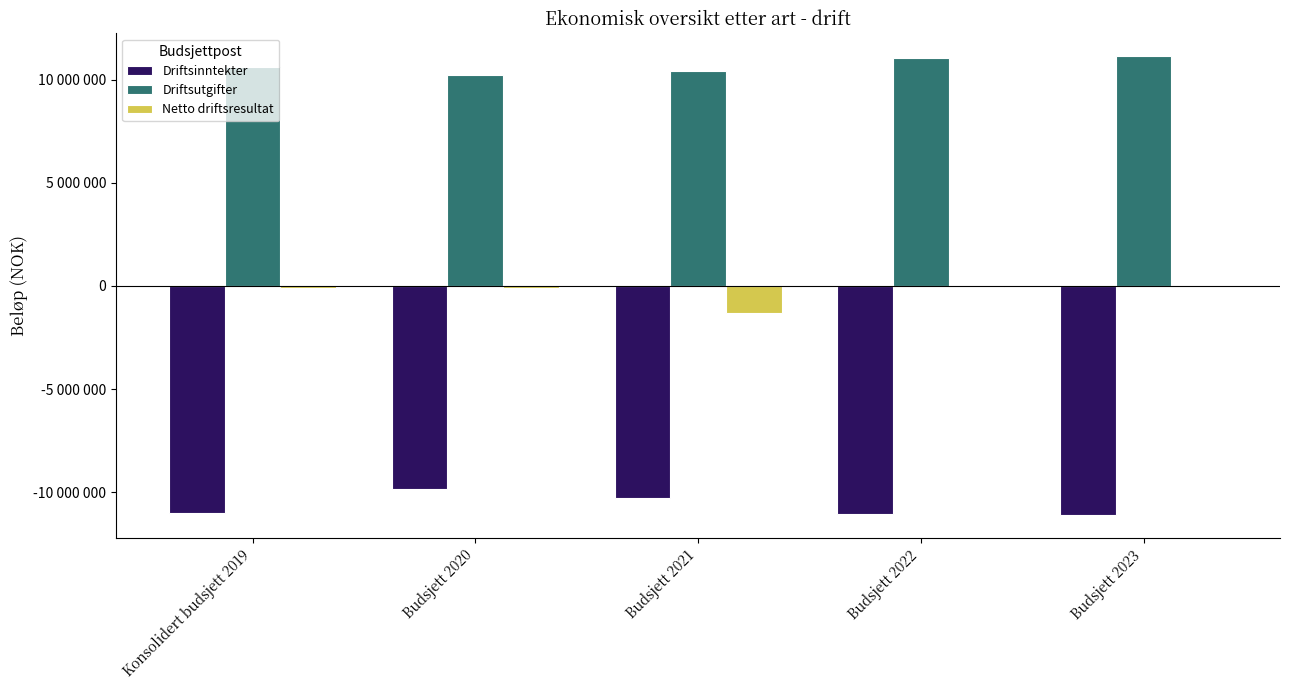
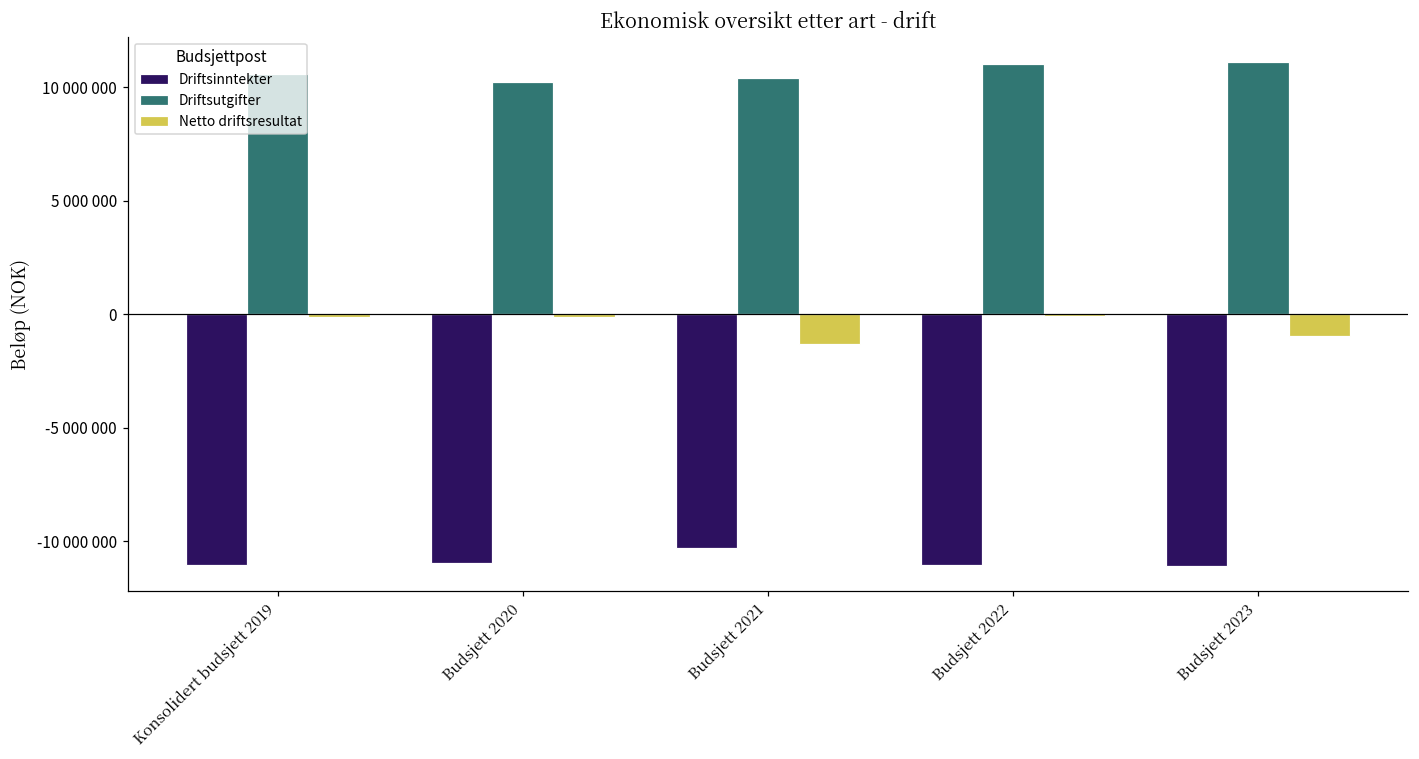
Driftsinntekter, Budsjett 2020: -9900000 -> -11000000
Netto driftsresultat, Budsjett 2023: 0 -> -1000000
